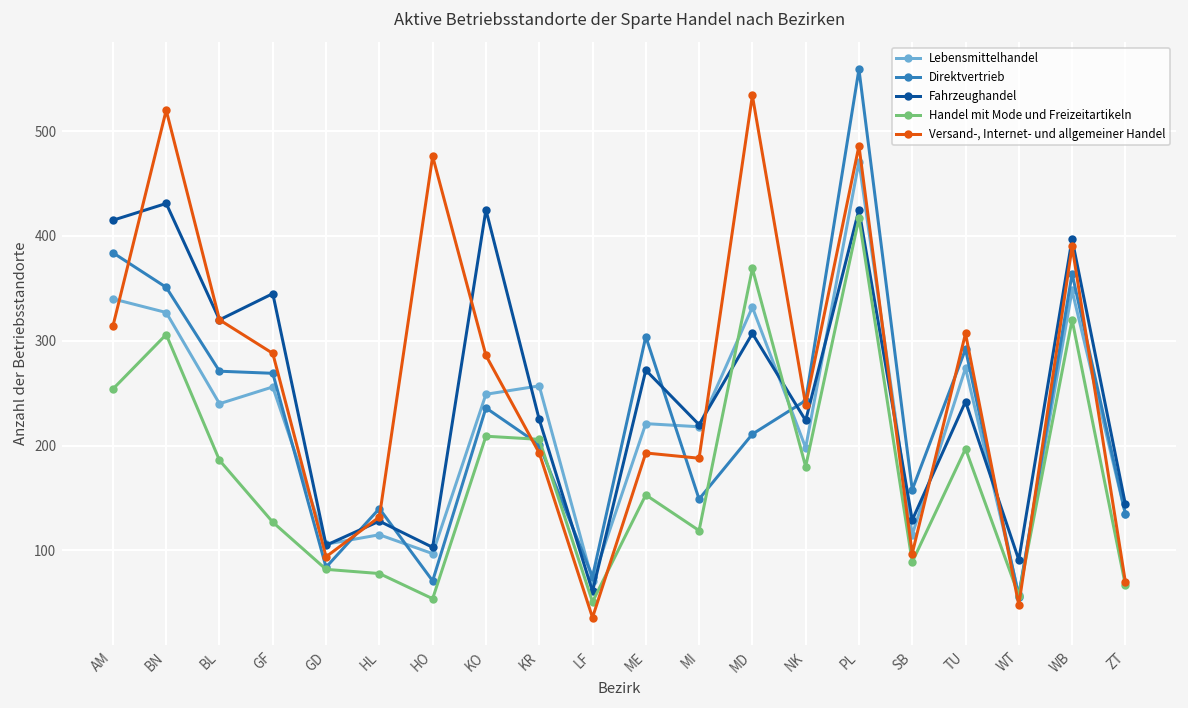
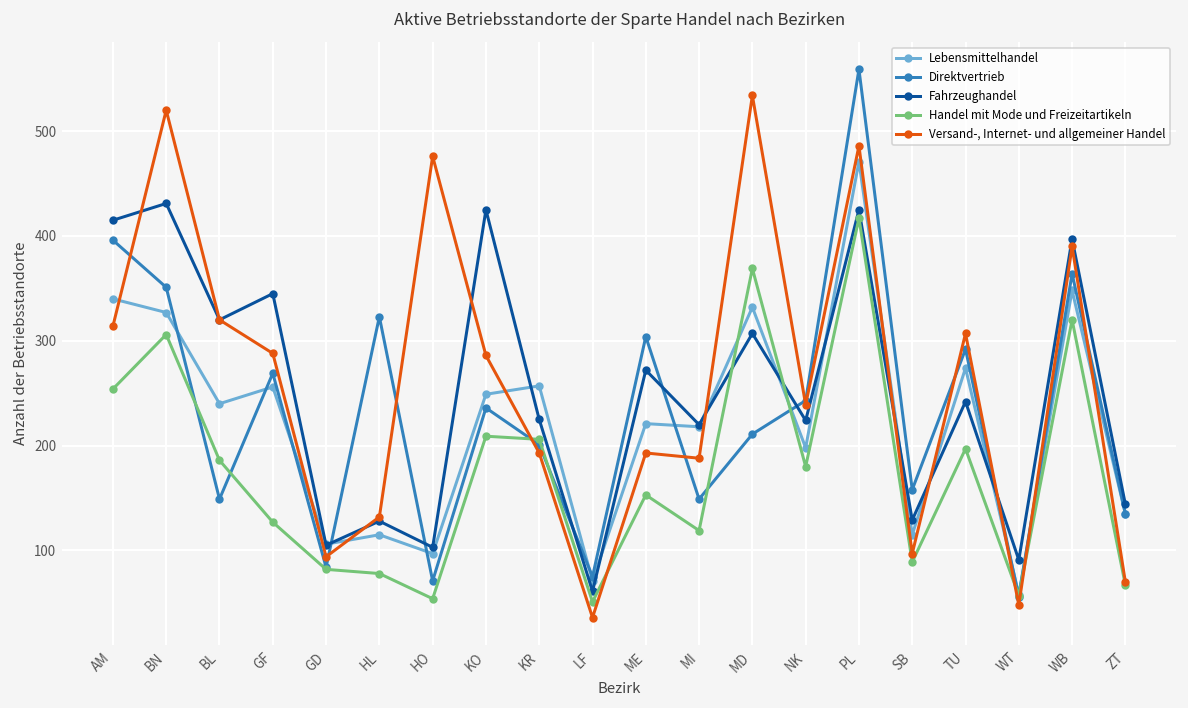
Direktvertrieb, AM: 380 -> 400
Direktvertrieb, BL: 270 -> 150
Direktvertrieb, HL: 140 -> 320
